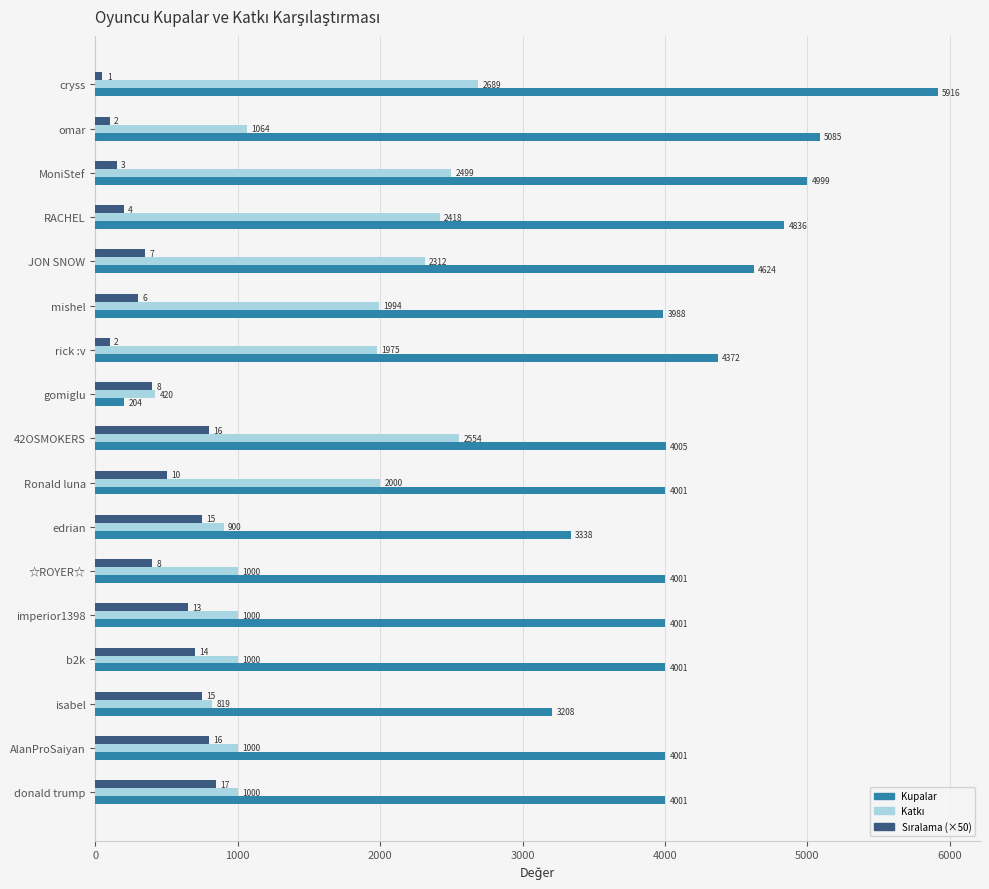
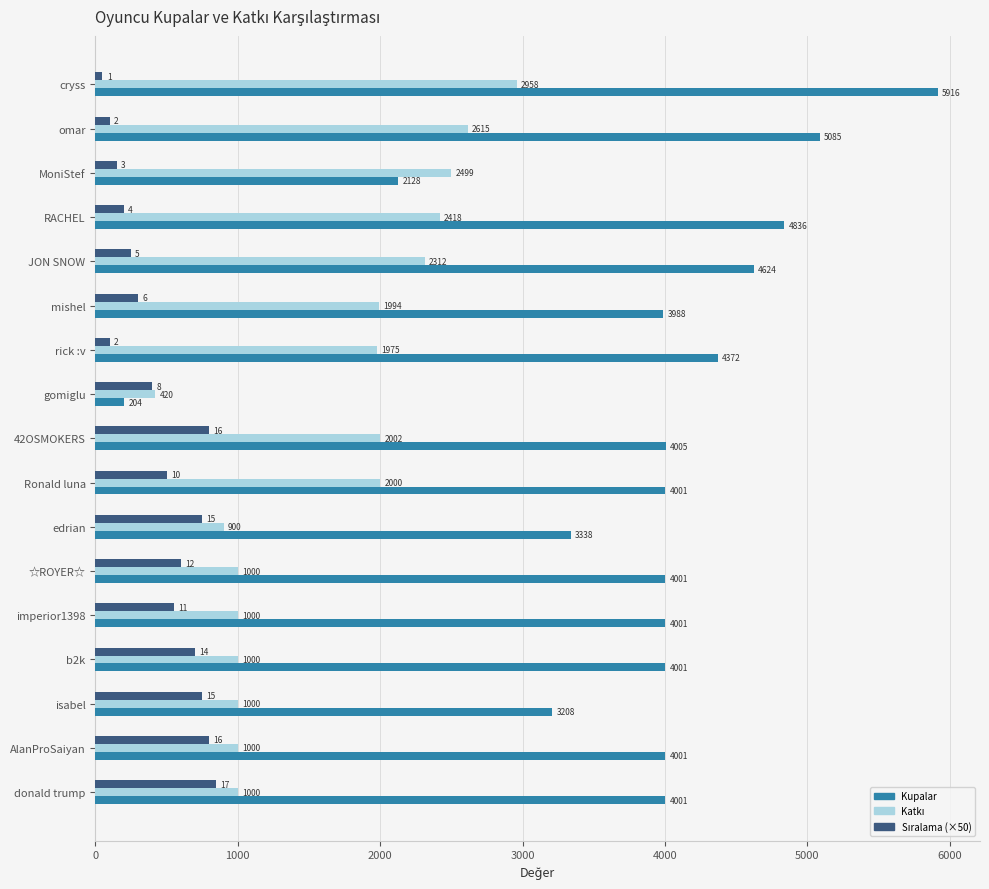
Katkı, cryss: 2689 -> 2958
Katkı, omar: 1064 -> 2615
Kupalar, MoniStef: 4999 -> 2128
Sıralama (×50), JON SNOW: 7 -> 5
Katkı, 42OSMOKERS: 2554 -> 2002
Sıralama (×50), ☆ROYER☆: 8 -> 12
Sıralama (×50), imperior1398: 13 -> 11
Katkı, isabel: 819 -> 1000
